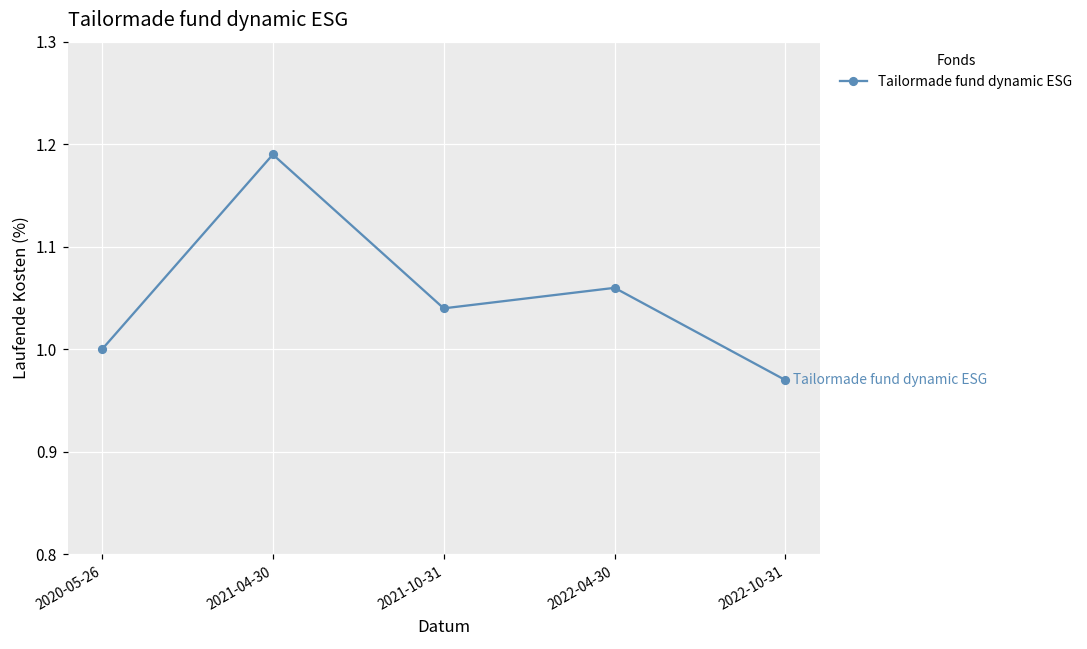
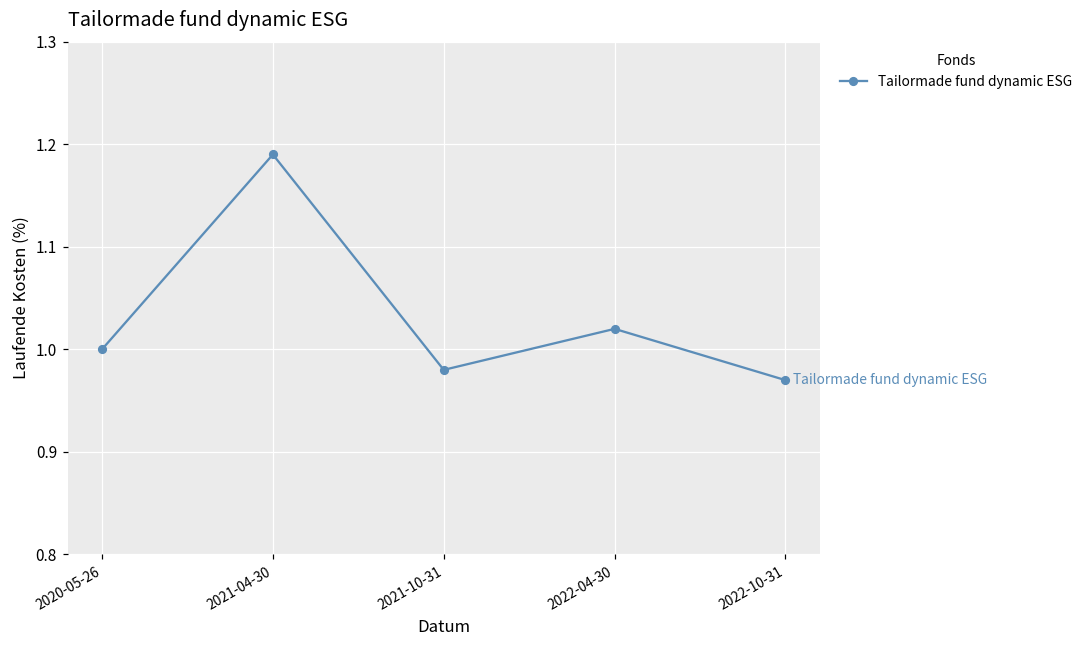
2021-10-31: 1.04 -> 0.98
2022-04-30: 1.06 -> 1.02
